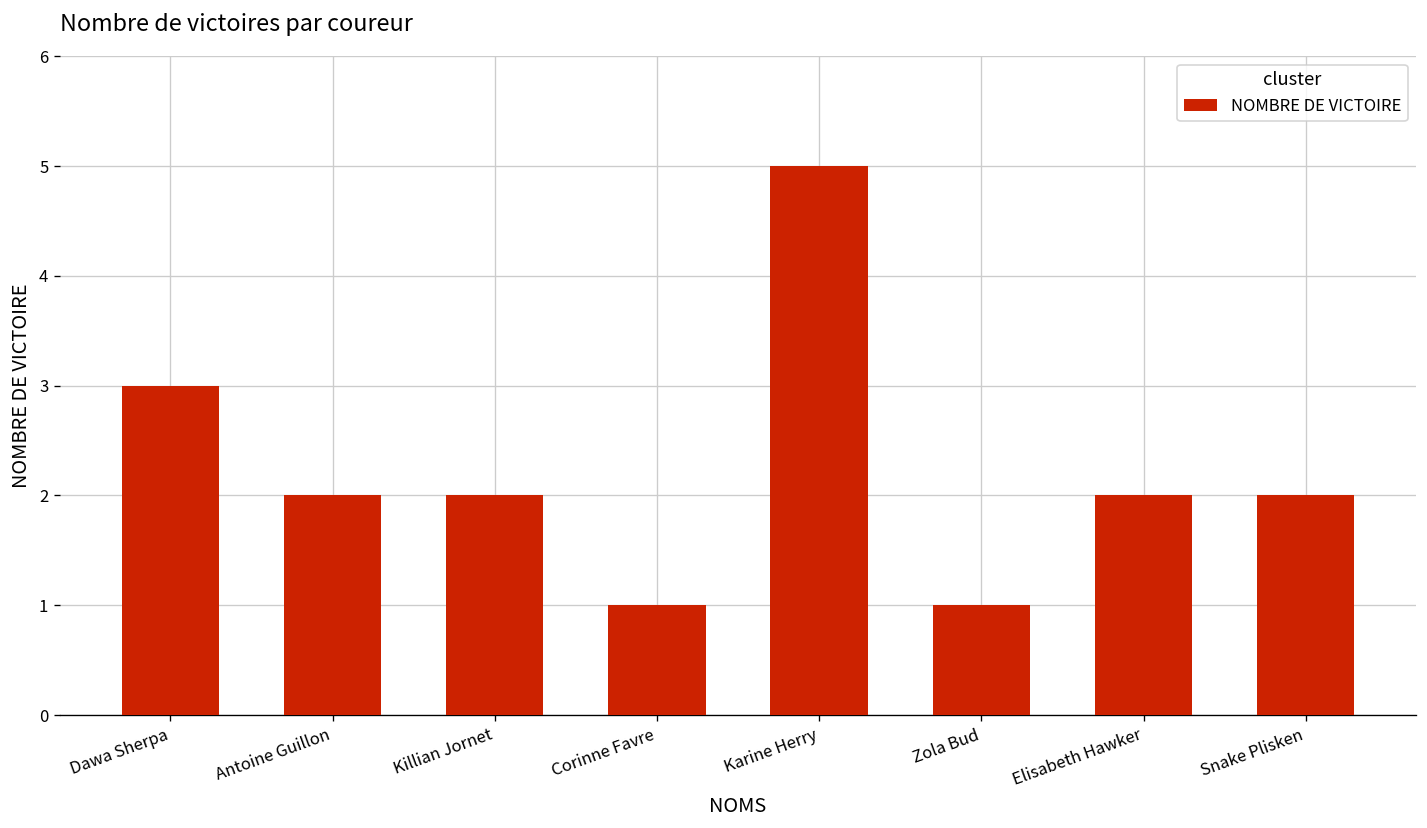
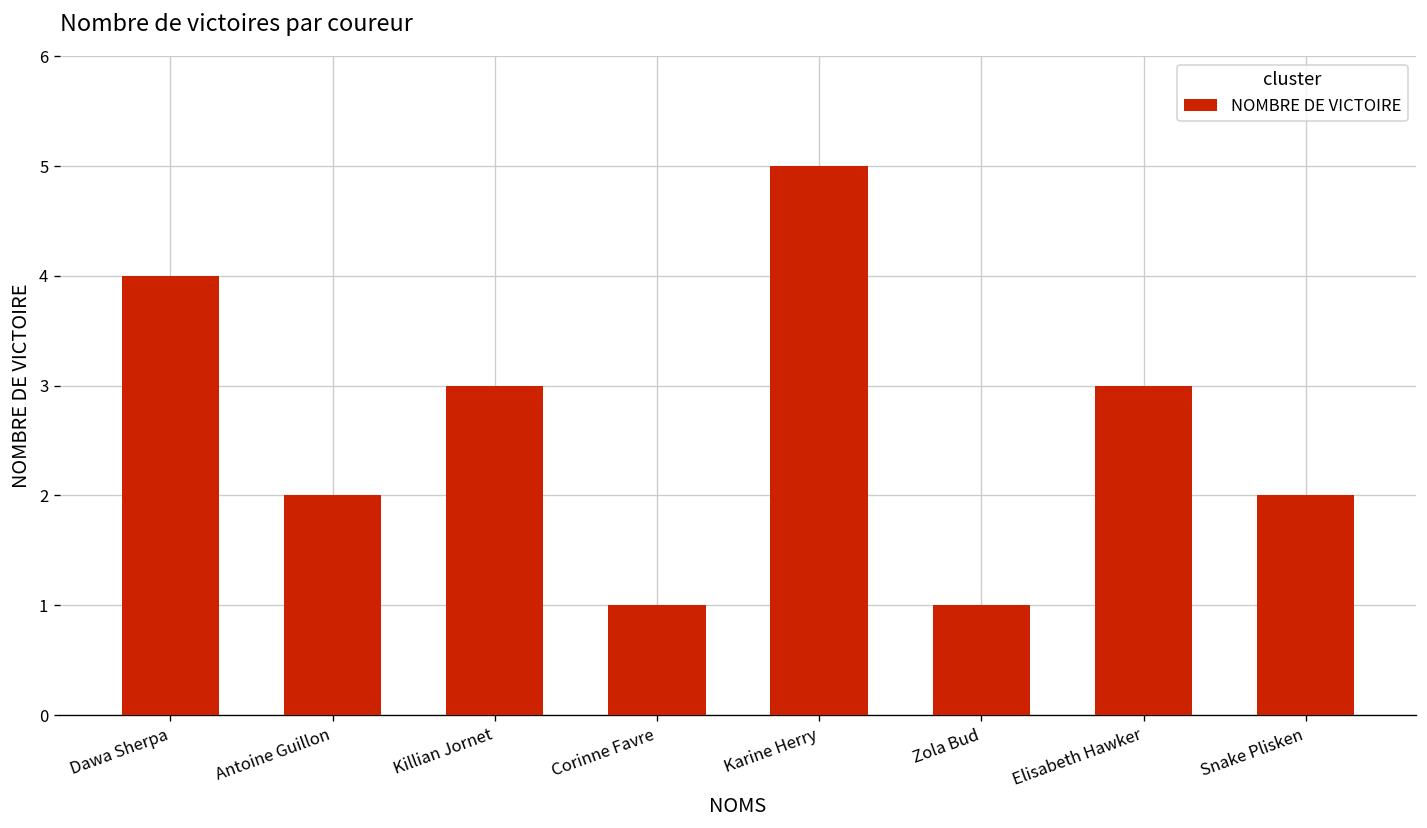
Dawa Sherpa: 3 -> 4
Killian Jornet: 2 -> 3
Elisabeth Hawker: 2 -> 3
